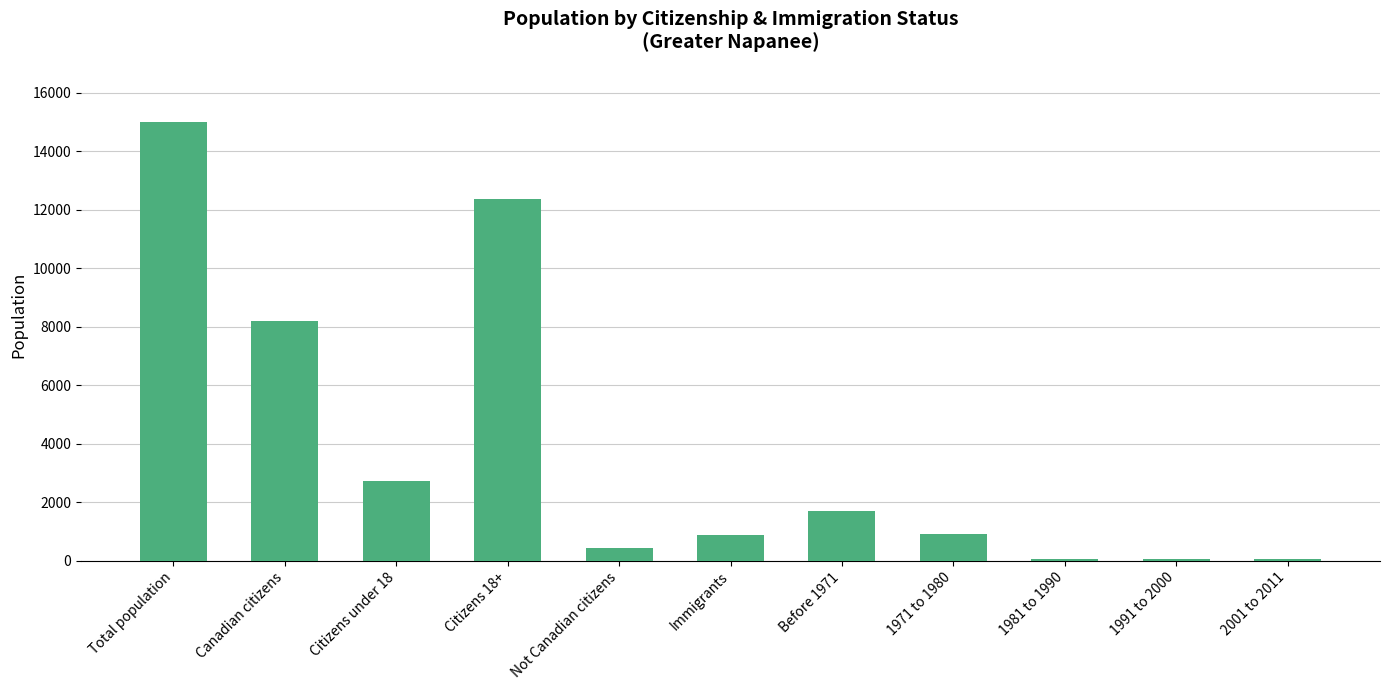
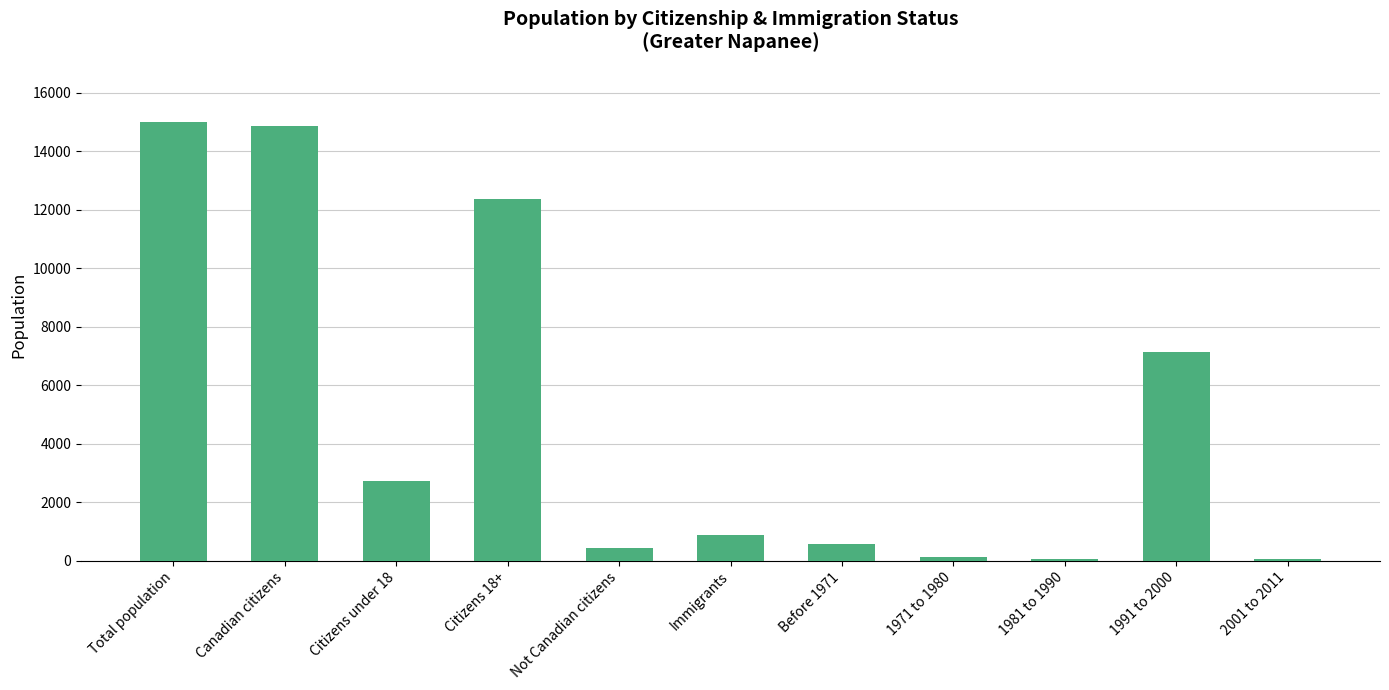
Canadian citizens: 8200 -> 14900
Before 1971: 1700 -> 600
1971 to 1980: 900 -> 100
1991 to 2000: 100 -> 7100
